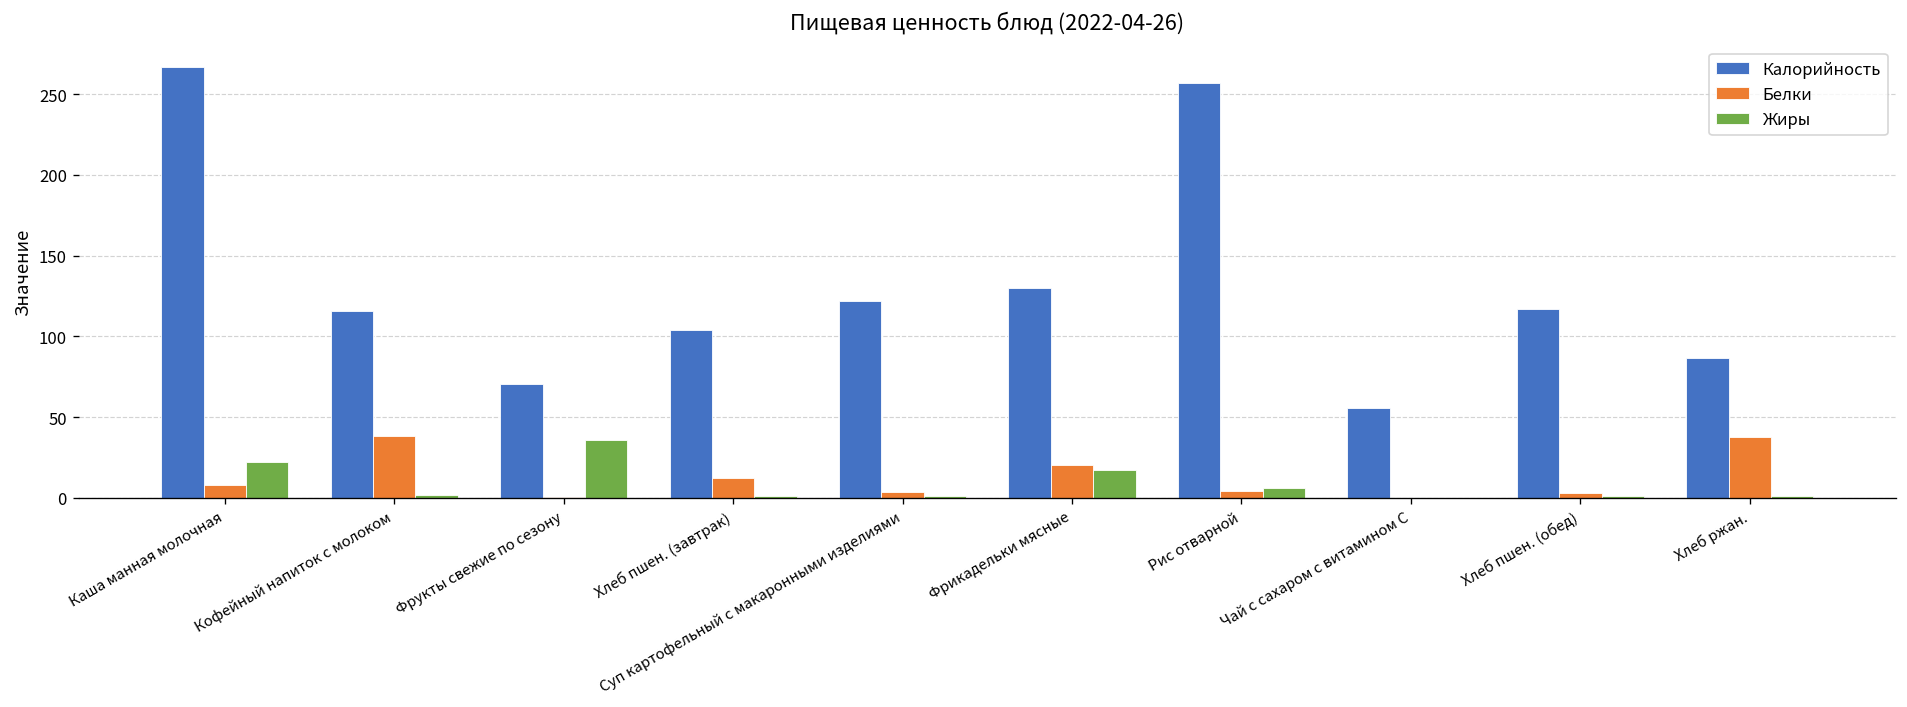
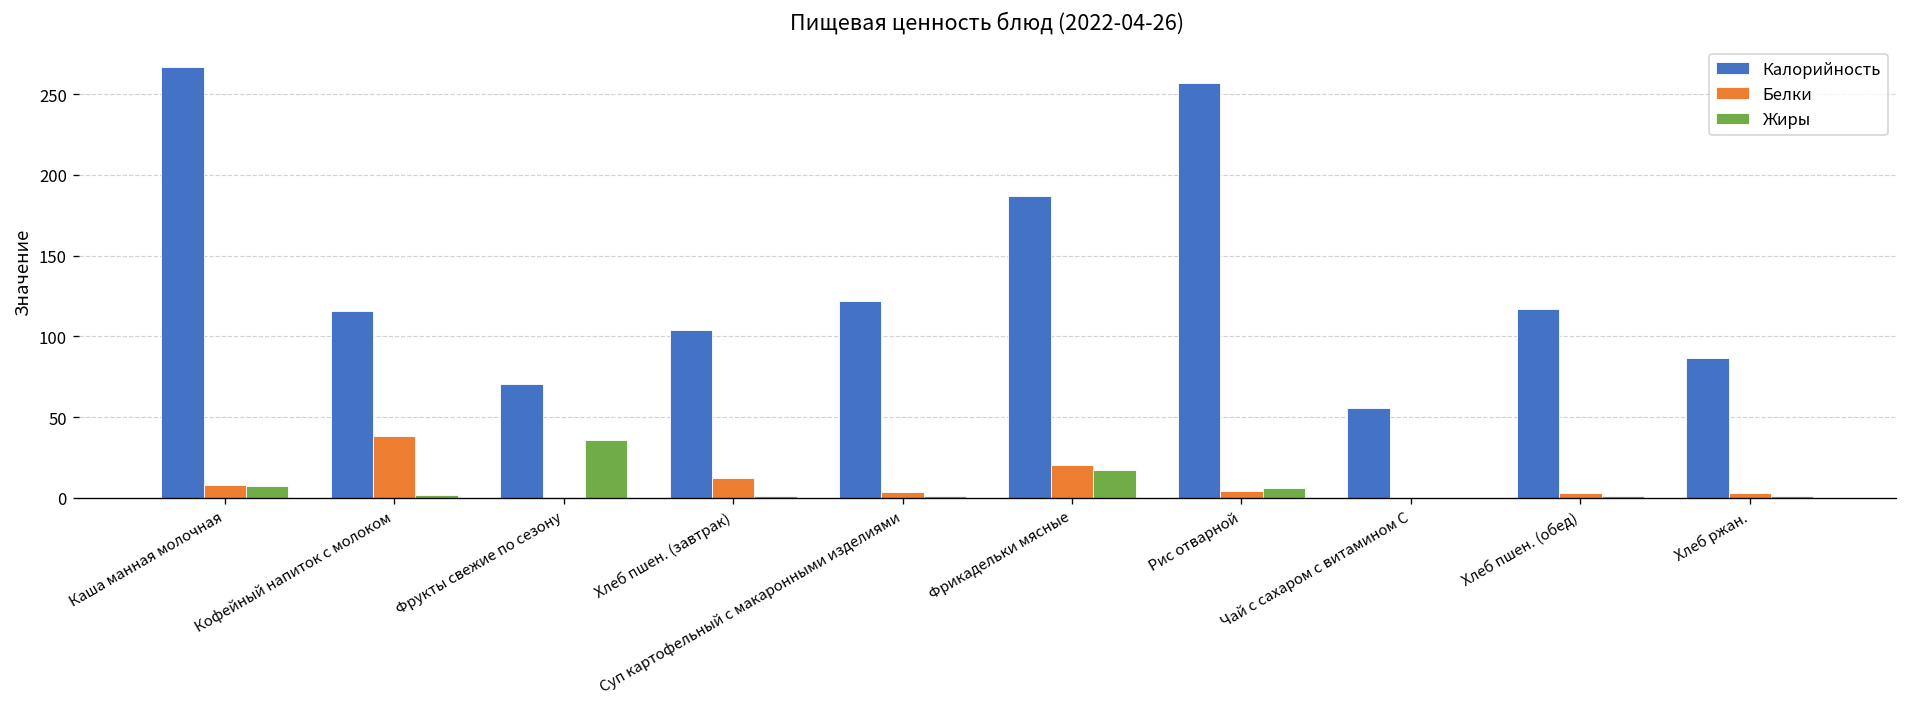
Жиры, Каша манная молочная: 22 -> 8
Калорийность, Фрикадельки мясные: 130 -> 187
Белки, Хлеб ржан.: 38 -> 3
